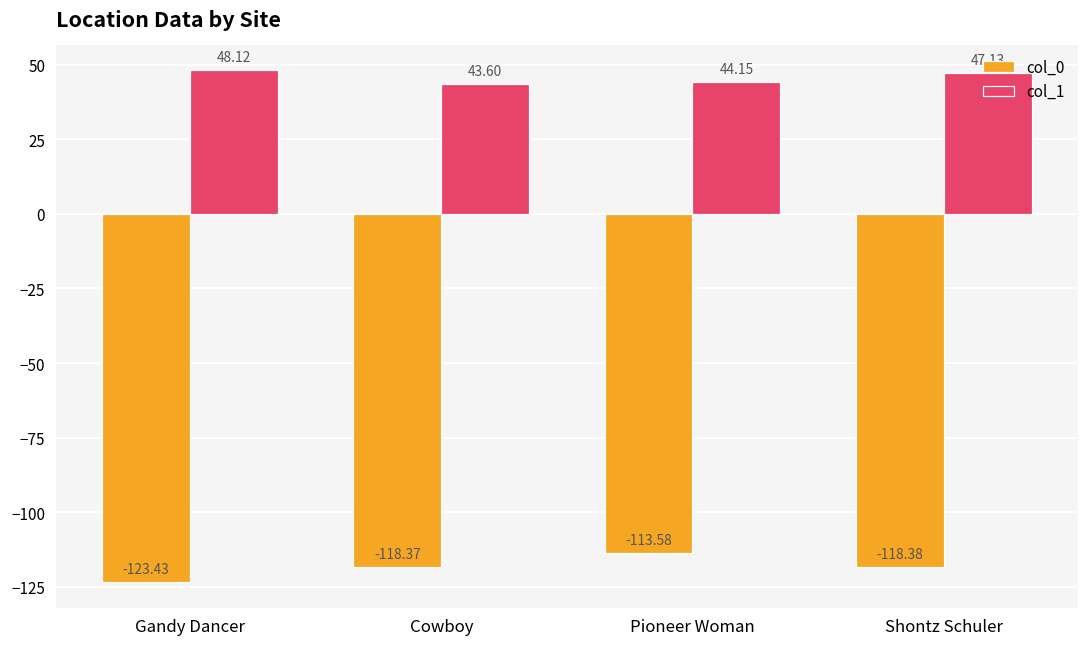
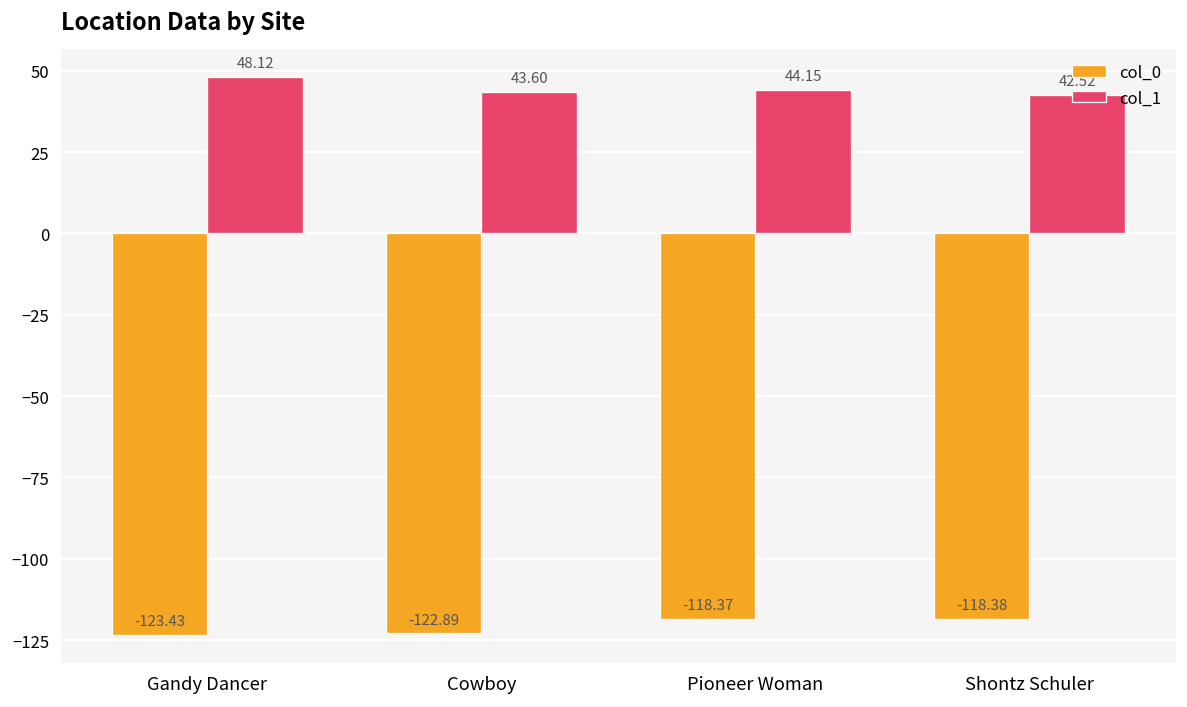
col_0, Cowboy: -118.37 -> -122.89
col_0, Pioneer Woman: -113.58 -> -118.37
col_1, Shontz Schuler: 47.13 -> 42.52
